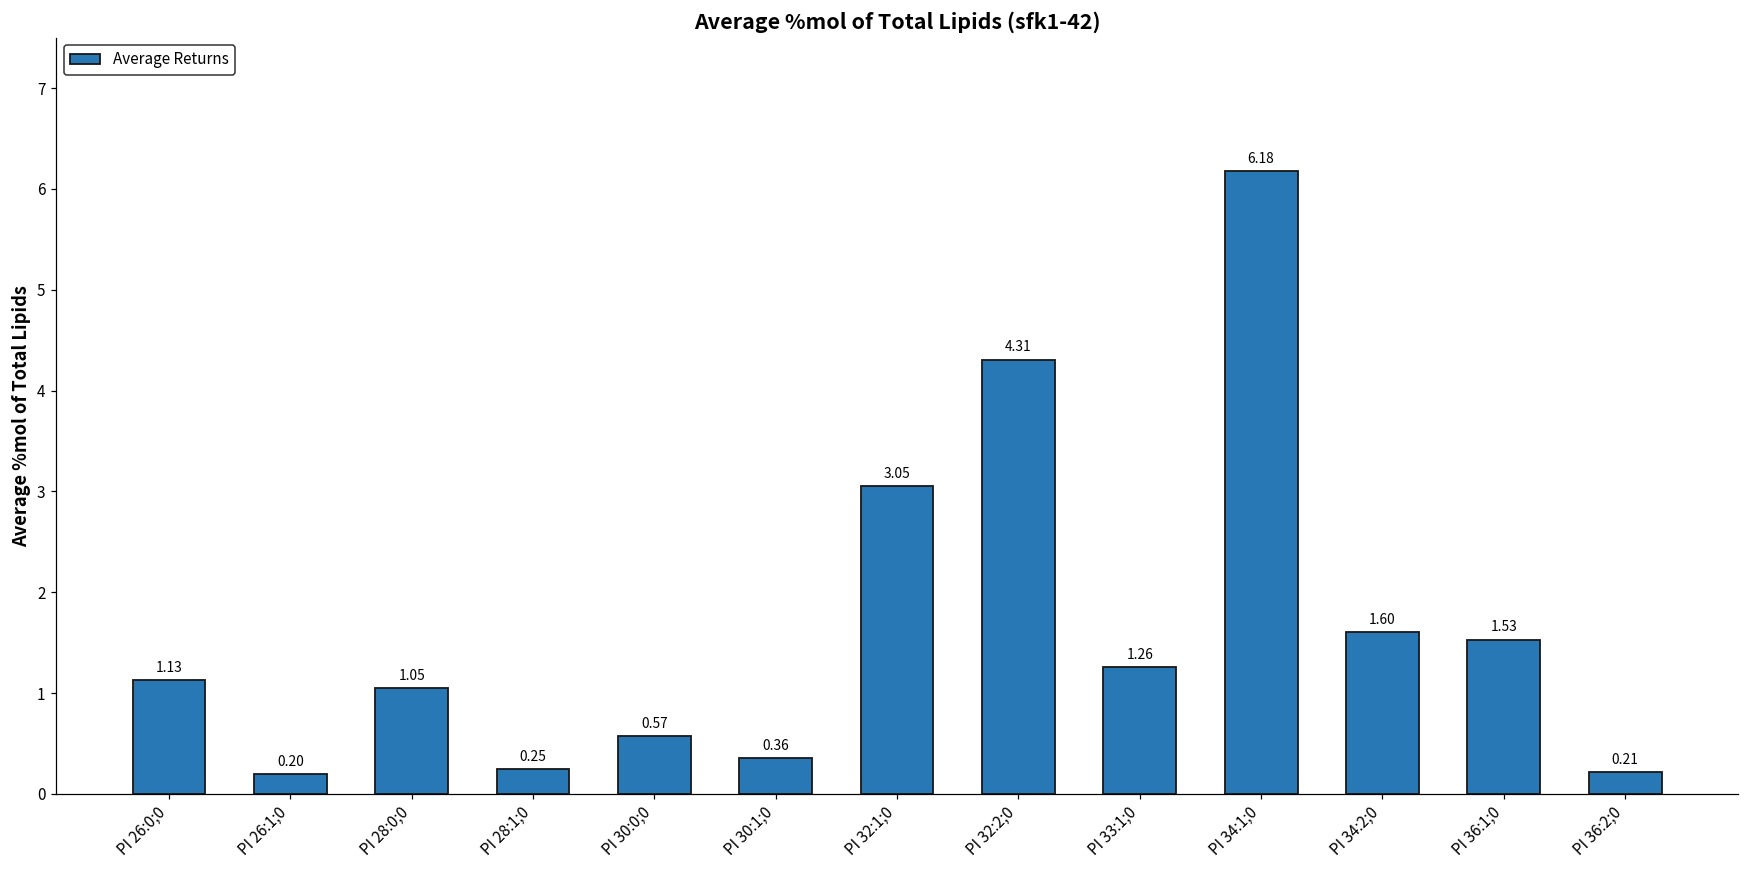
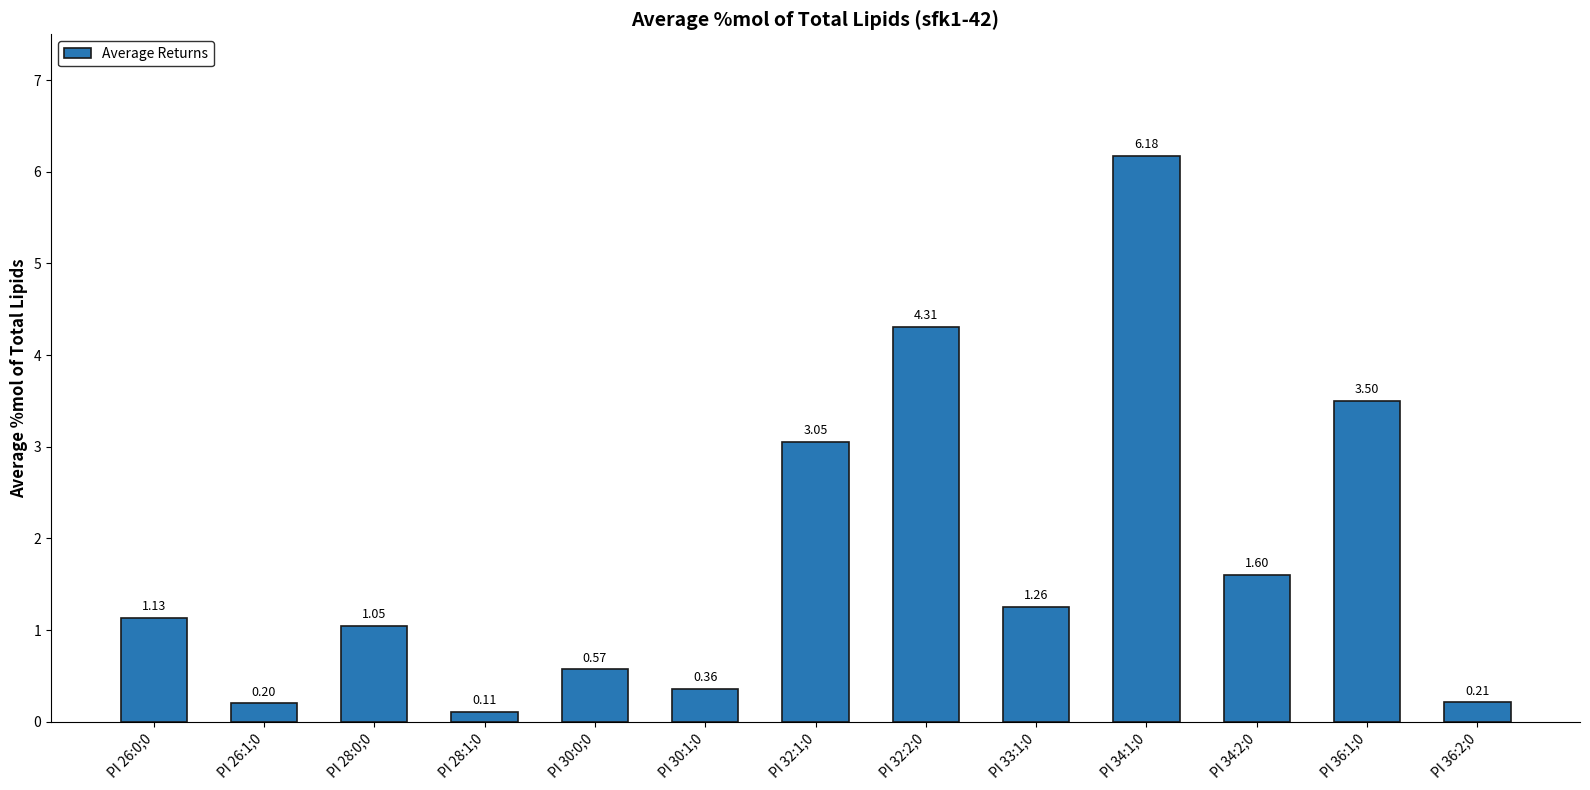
PI 28:1;0: 0.25 -> 0.11
PI 36:1;0: 1.53 -> 3.50
